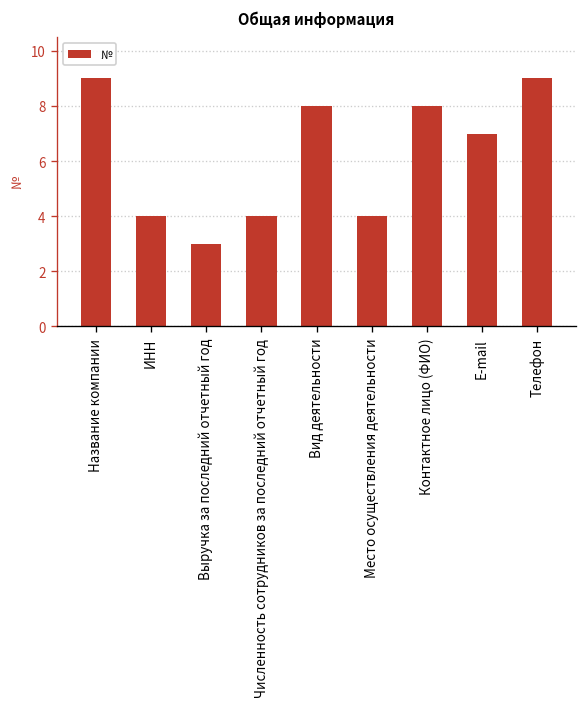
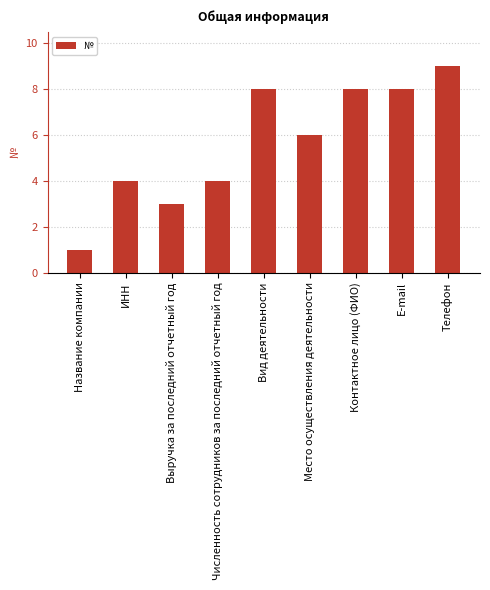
Название компании: 9 -> 1
Место осуществления деятельности: 4 -> 6
E-mail: 7 -> 8
